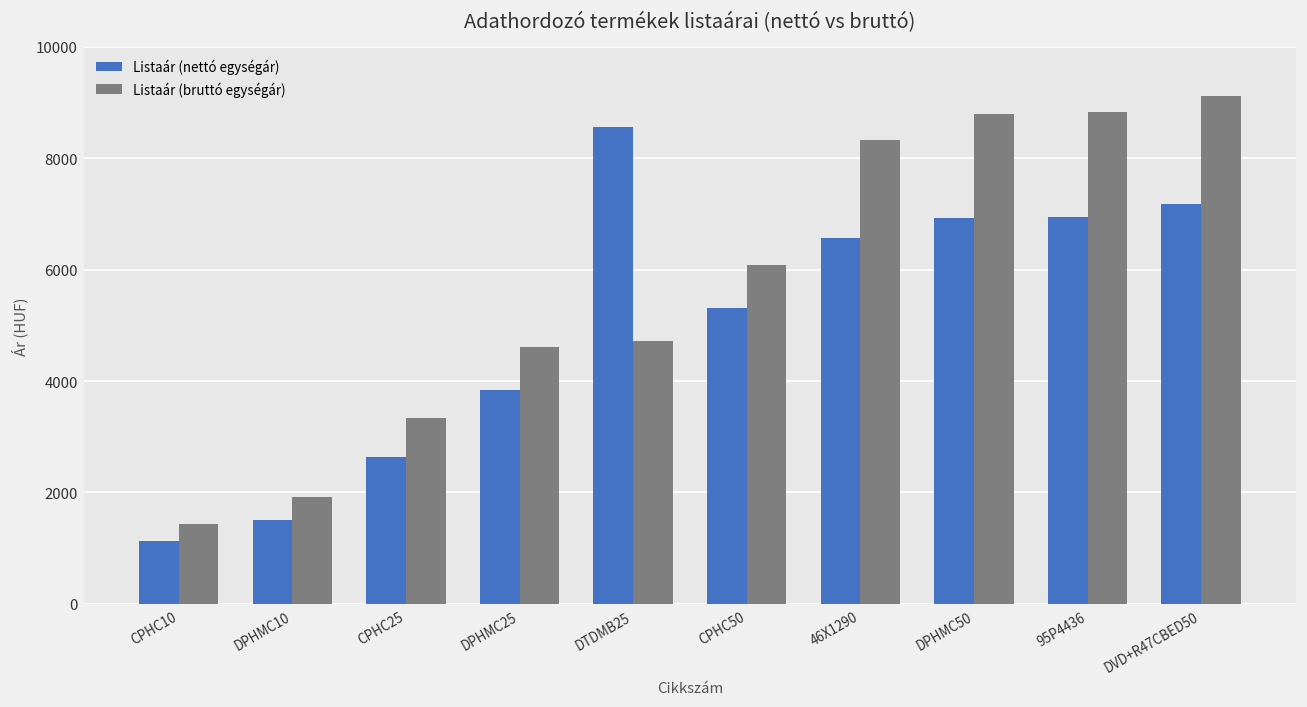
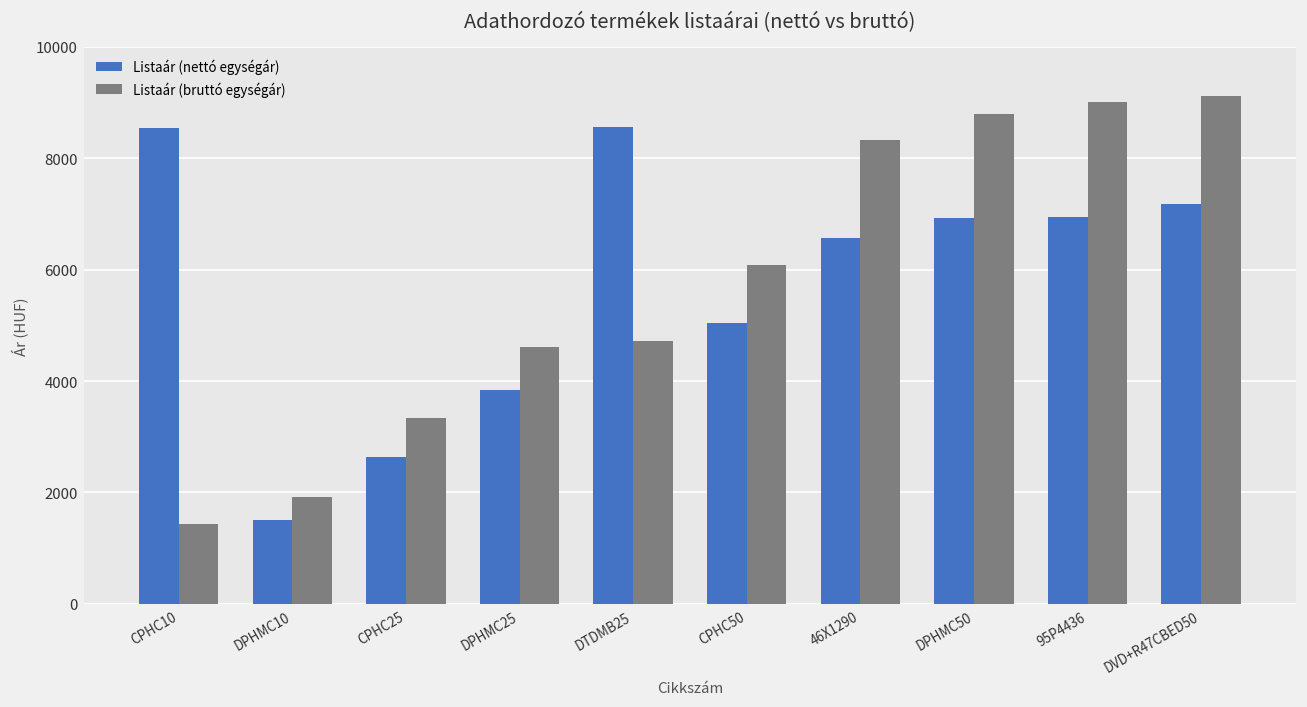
Listaár (nettó egységár), CPHC10: 1100 -> 8500
Listaár (nettó egységár), CPHC50: 5300 -> 5000
Listaár (bruttó egységár), 95P4436: 8800 -> 9000
